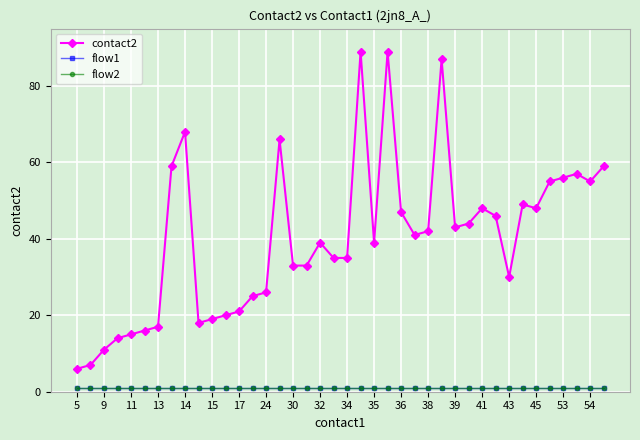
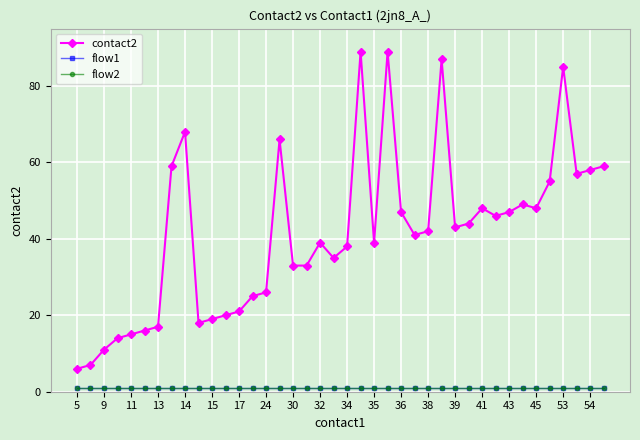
contact2, 34: 35 -> 38
contact2, 43: 30 -> 47
contact2, 53: 56 -> 85
contact2, 54: 55 -> 58
